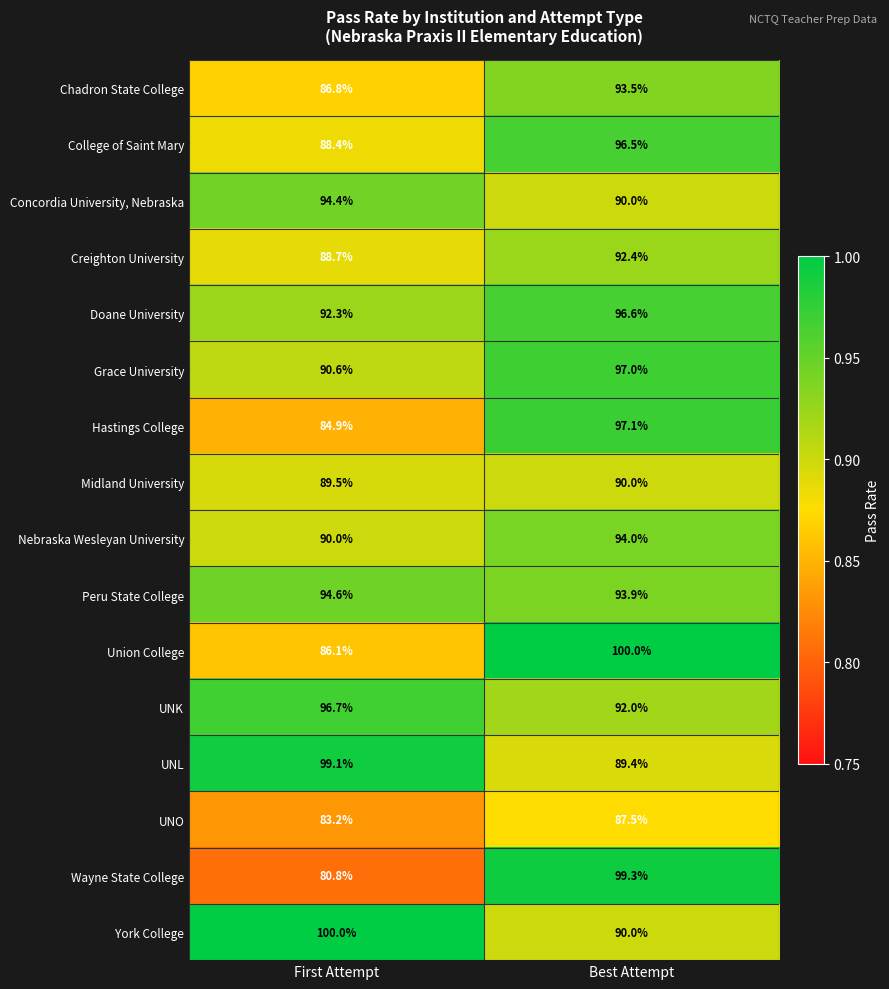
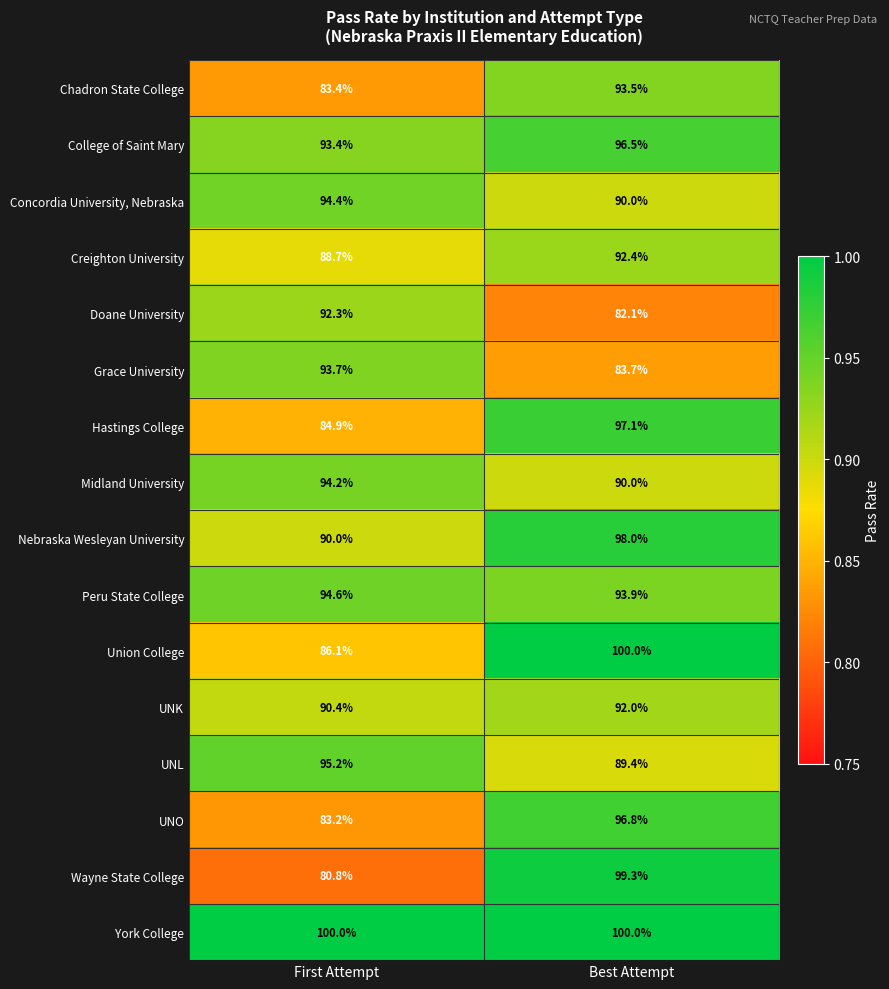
Chadron State College, First Attempt: 86.8% -> 83.4%
College of Saint Mary, First Attempt: 88.4% -> 93.4%
Doane University, Best Attempt: 96.6% -> 82.1%
Grace University, First Attempt: 90.6% -> 93.7%
Grace University, Best Attempt: 97.0% -> 83.7%
Midland University, First Attempt: 89.5% -> 94.2%
Nebraska Wesleyan University, Best Attempt: 94.0% -> 98.0%
UNK, First Attempt: 96.7% -> 90.4%
UNL, First Attempt: 99.1% -> 95.2%
UNO, Best Attempt: 87.5% -> 96.8%
York College, Best Attempt: 90.0% -> 100.0%
